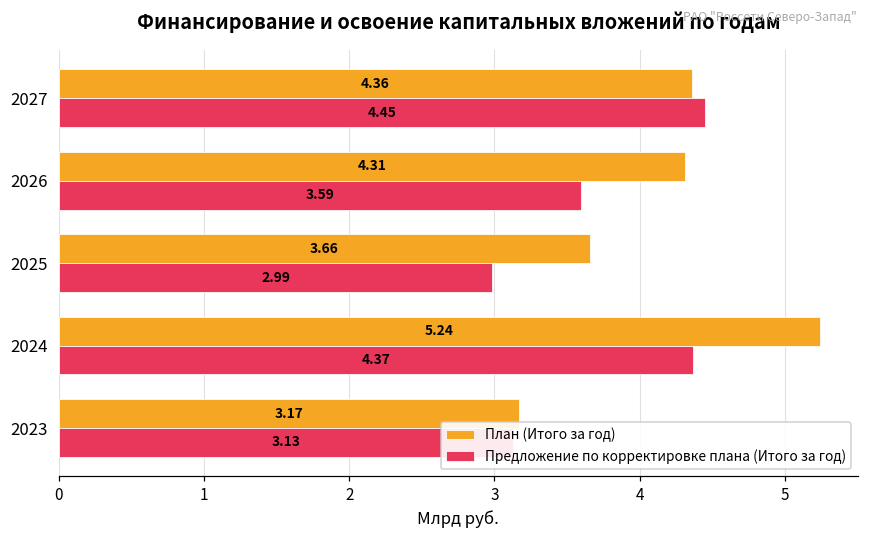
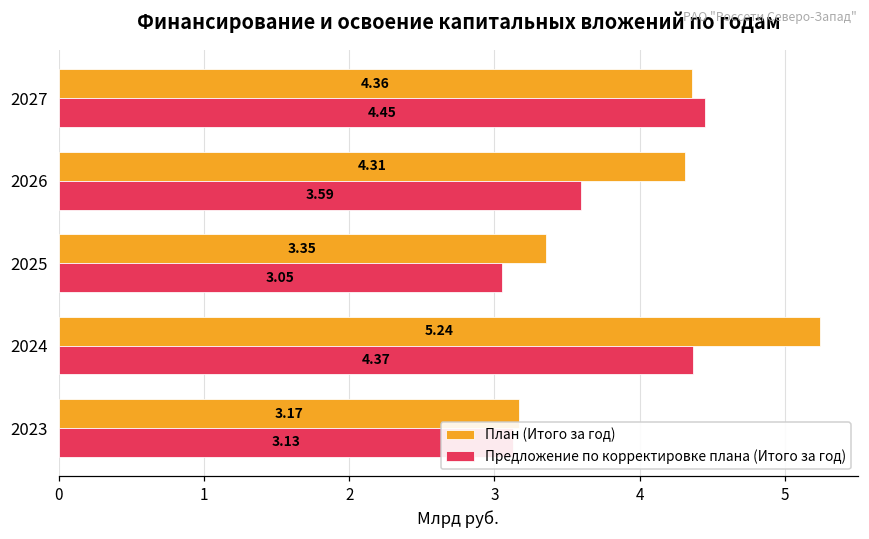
План (Итого за год), 2025: 3.66 -> 3.35
Предложение по корректировке плана (Итого за год), 2025: 2.99 -> 3.05
